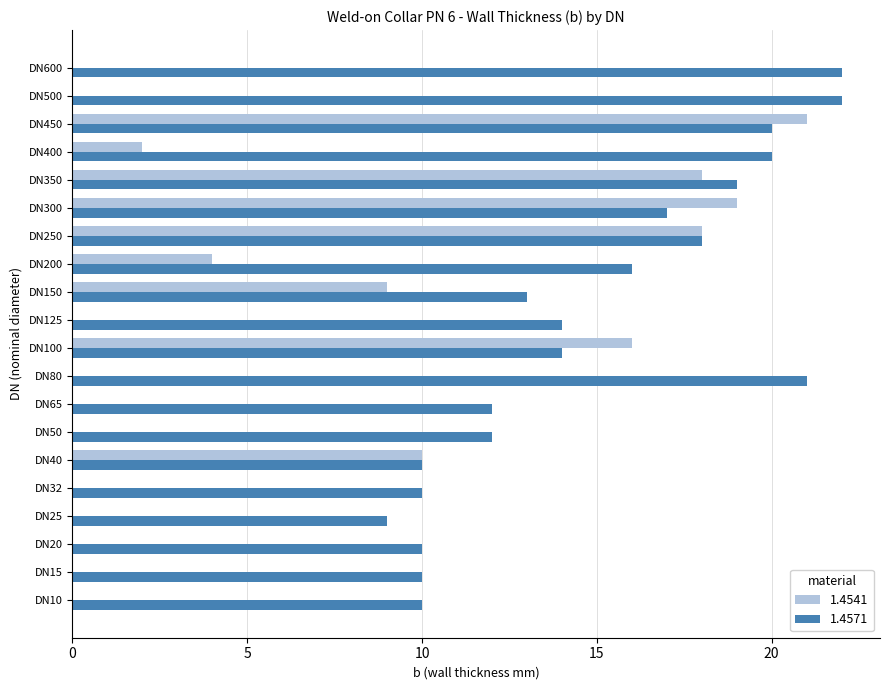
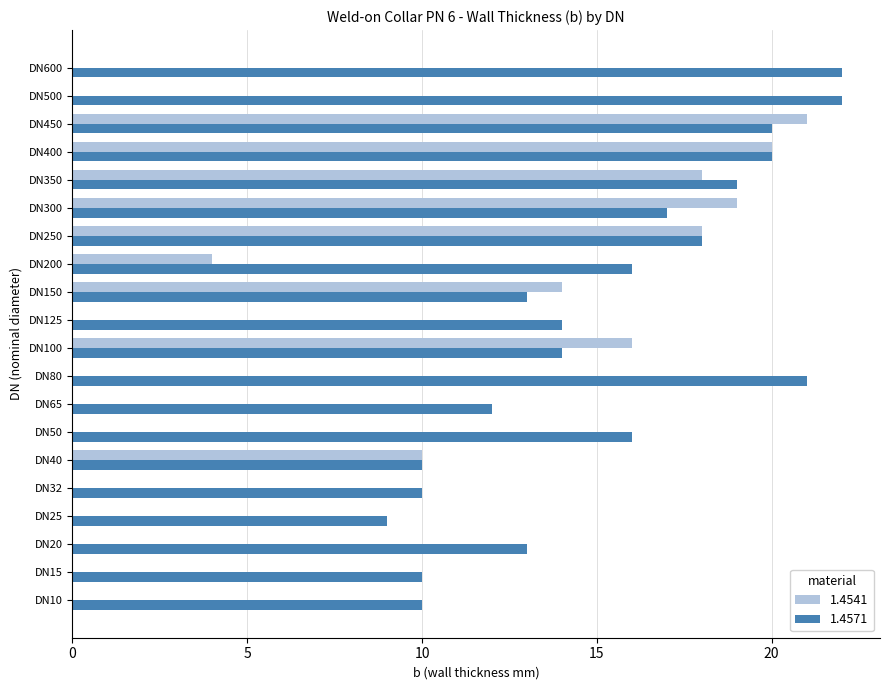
1.4541, DN400: 2 -> 20
1.4541, DN150: 9 -> 14
1.4571, DN50: 12 -> 16
1.4571, DN20: 10 -> 13
